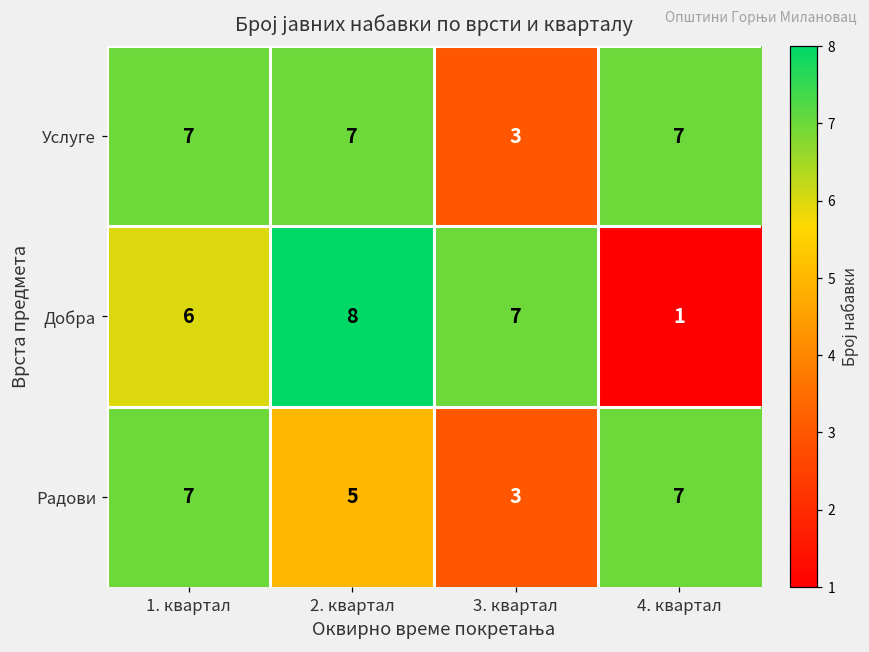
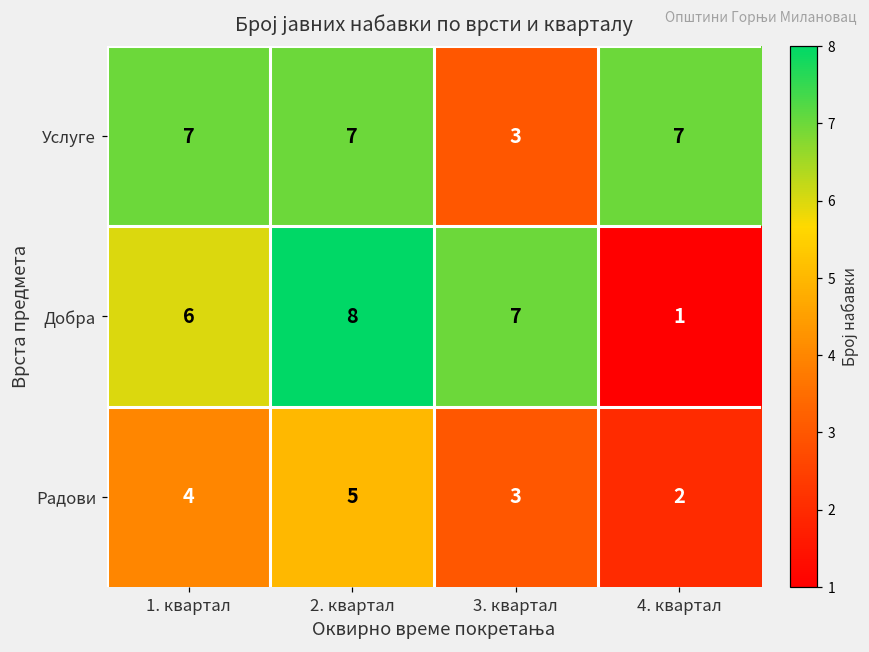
Радови, 1. квартал: 7 -> 4
Радови, 4. квартал: 7 -> 2
